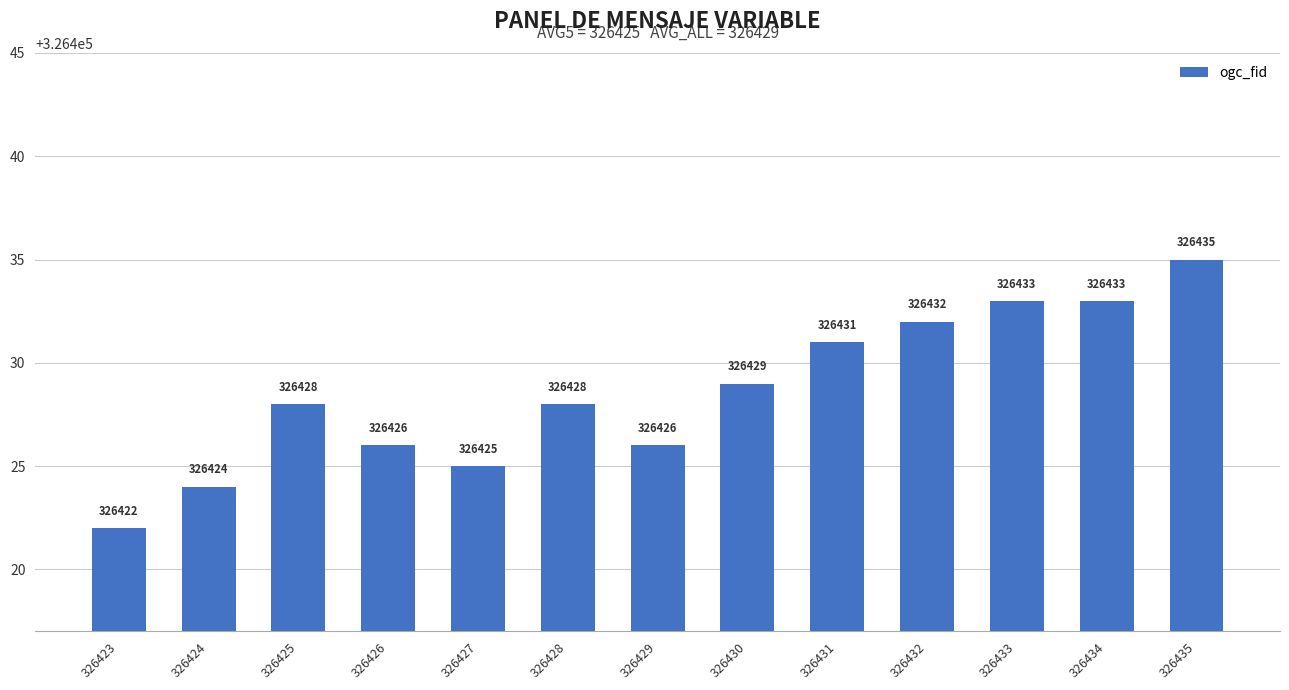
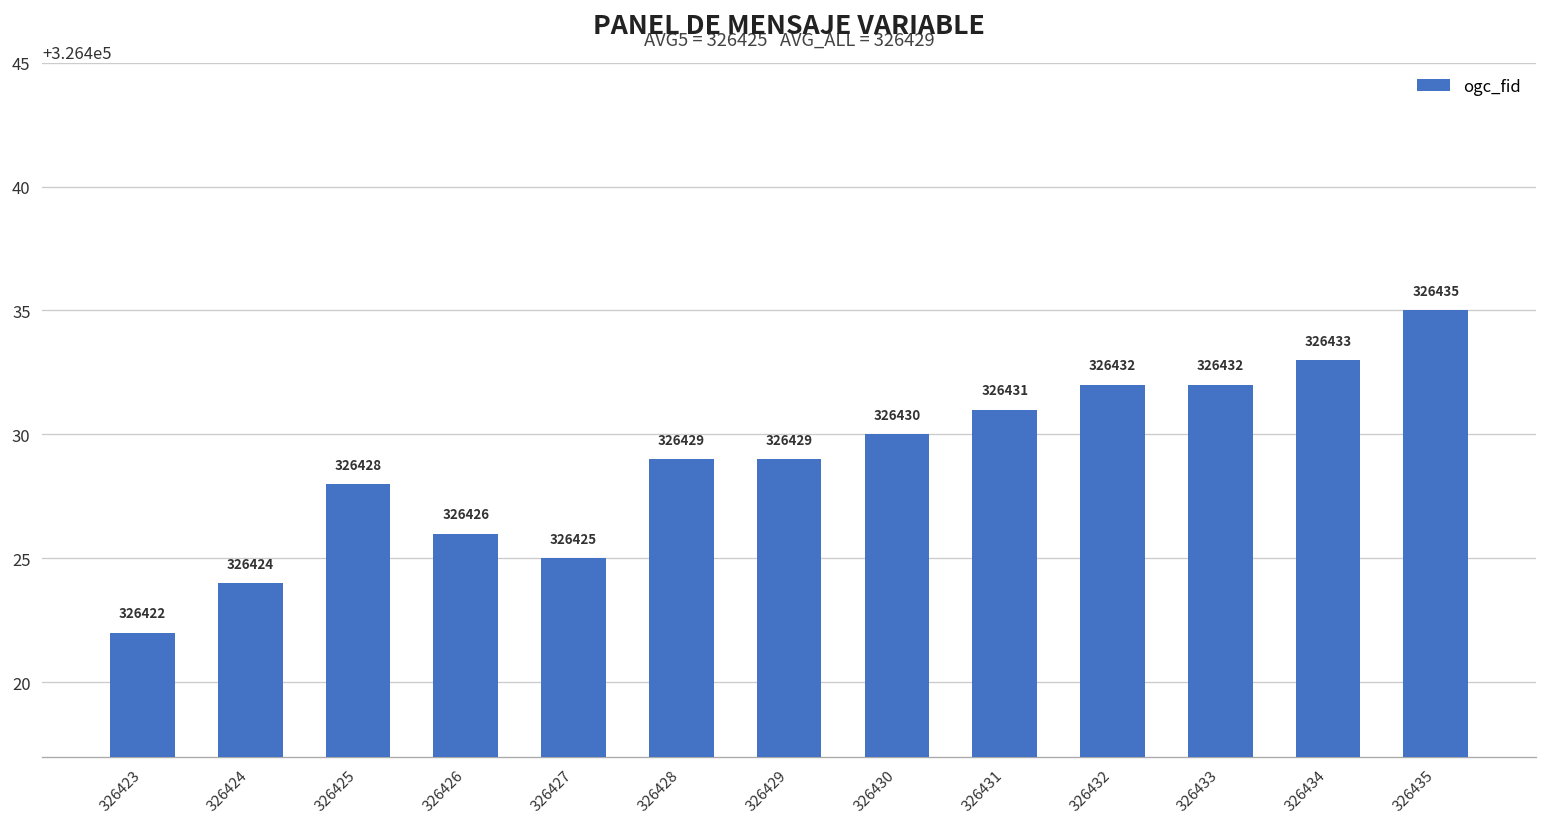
326428: 326428 -> 326429
326429: 326426 -> 326429
326430: 326429 -> 326430
326433: 326433 -> 326432
